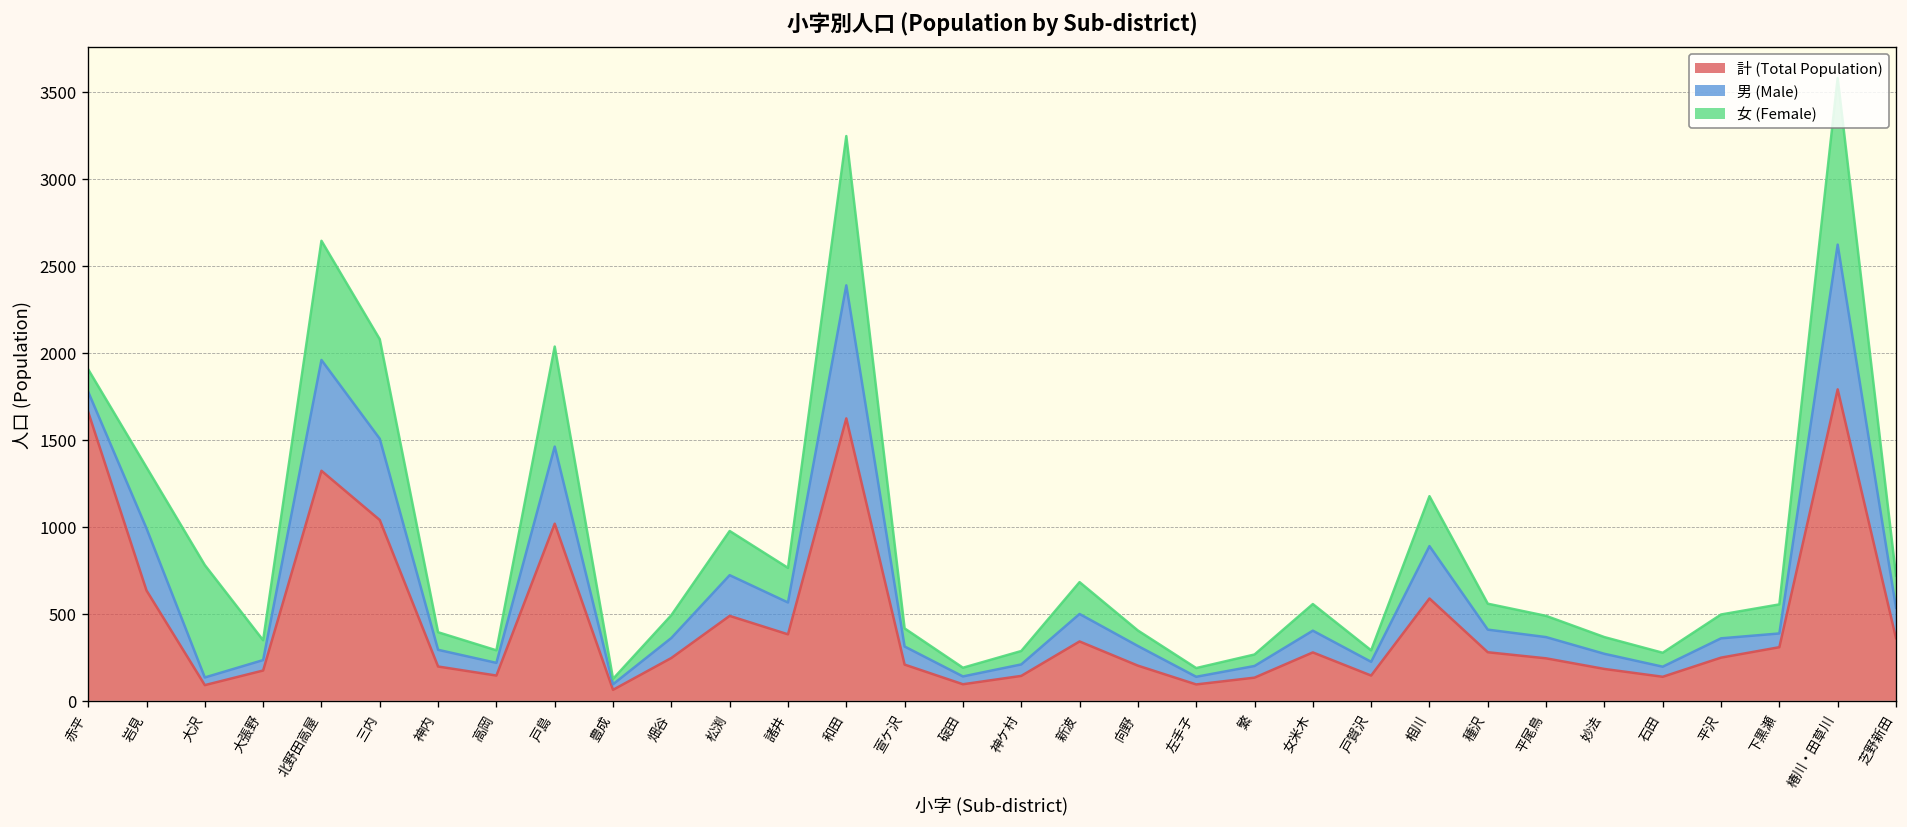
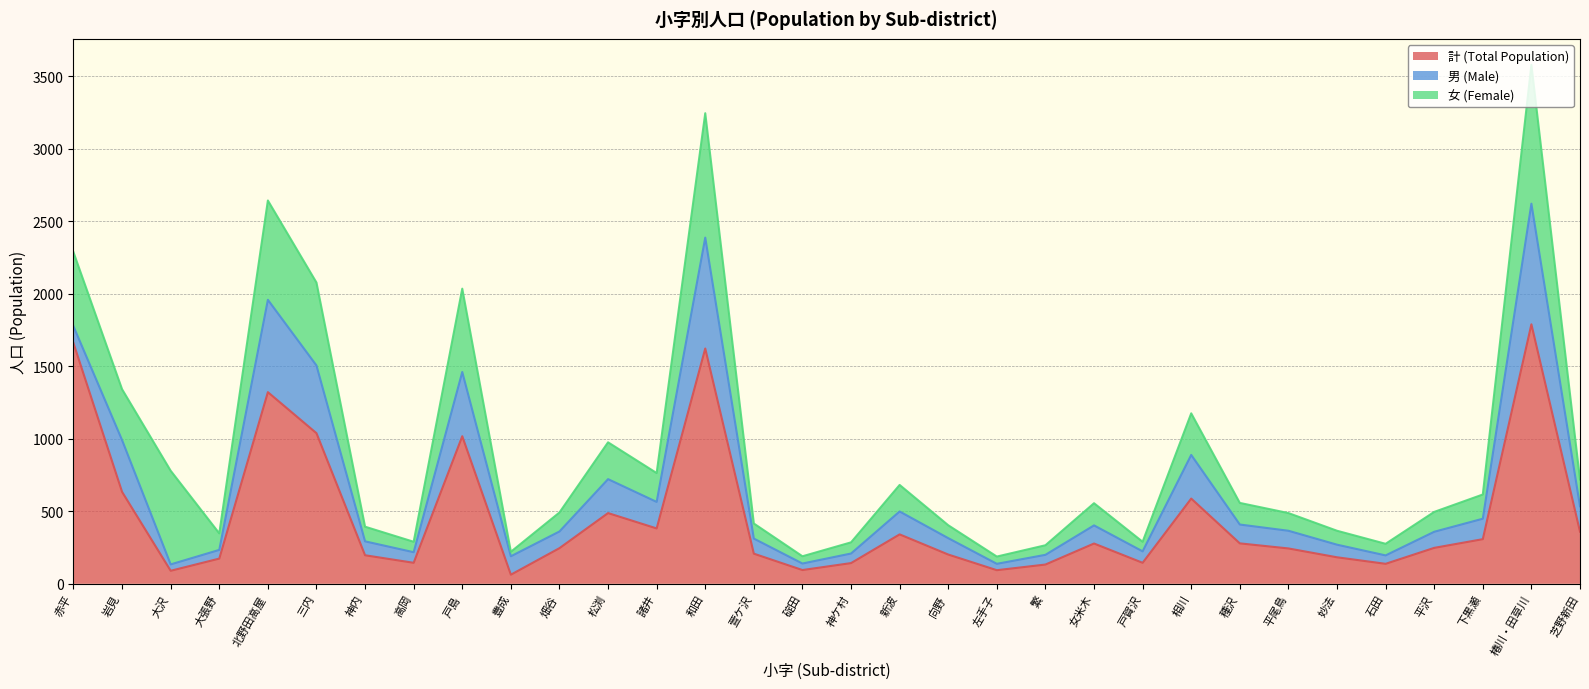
女 (Female), 赤平: 130 -> 510
男 (Male), 豊成: 30 -> 130
男 (Male), 下黒瀬: 80 -> 140
